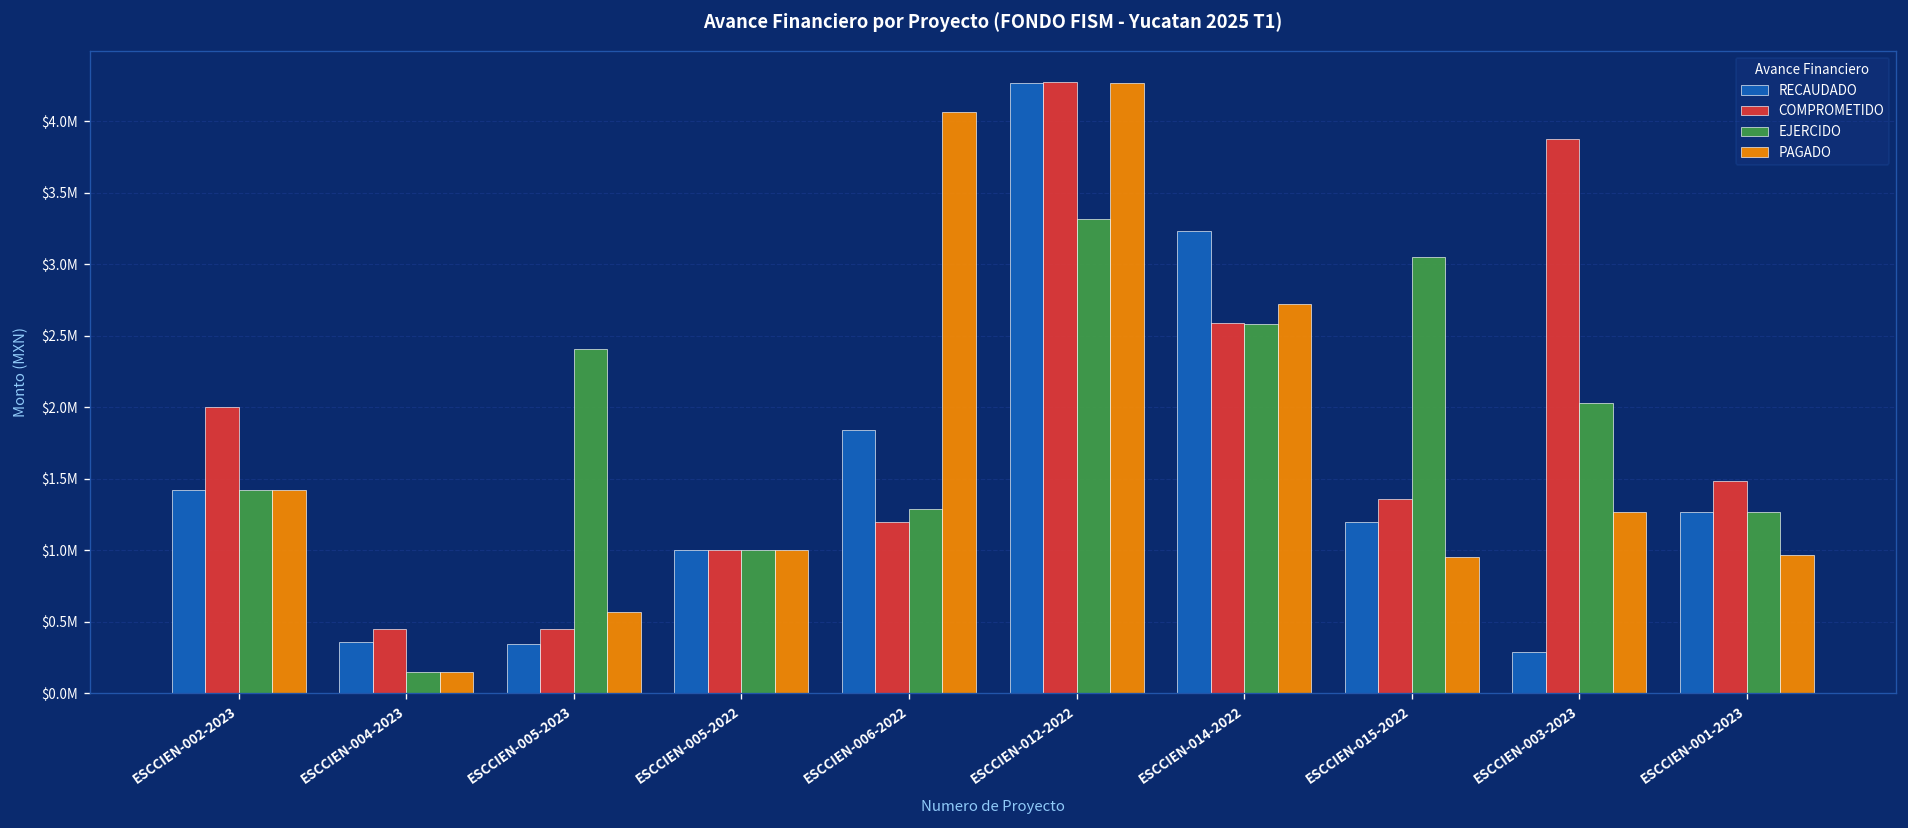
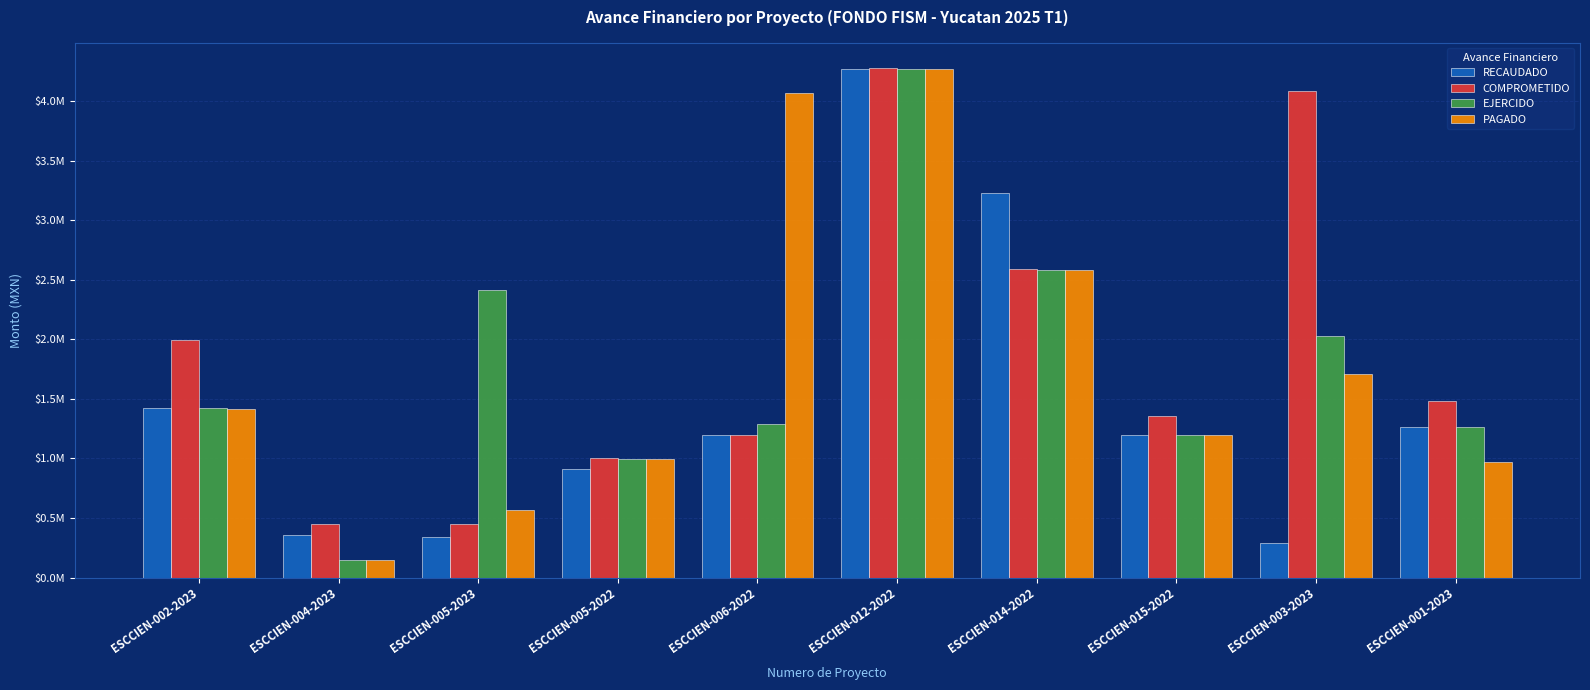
RECAUDADO, ESCCIEN-005-2022: $1000000 -> $910000
RECAUDADO, ESCCIEN-006-2022: $1840000 -> $1190000
EJERCIDO, ESCCIEN-012-2022: $3310000 -> $4270000
PAGADO, ESCCIEN-014-2022: $2720000 -> $2590000
EJERCIDO, ESCCIEN-015-2022: $3050000 -> $1200000
PAGADO, ESCCIEN-015-2022: $950000 -> $1200000
COMPROMETIDO, ESCCIEN-003-2023: $3870000 -> $4080000
PAGADO, ESCCIEN-003-2023: $1270000 -> $1710000
